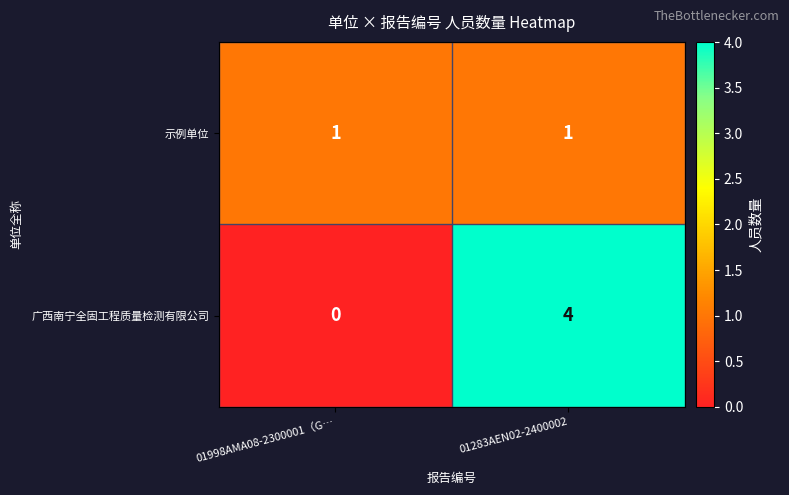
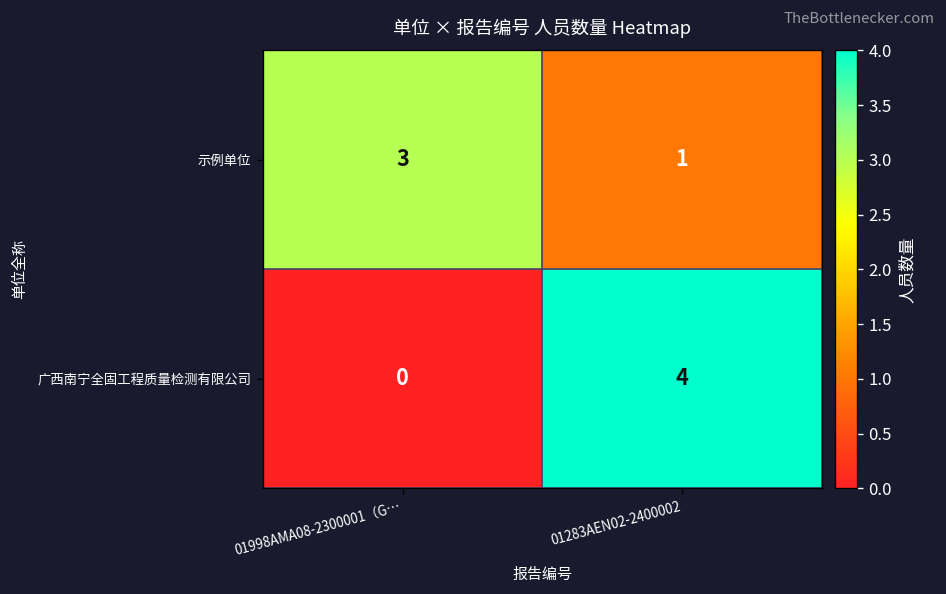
示例单位, 01998AMA08-2300001（G…: 1 -> 3
